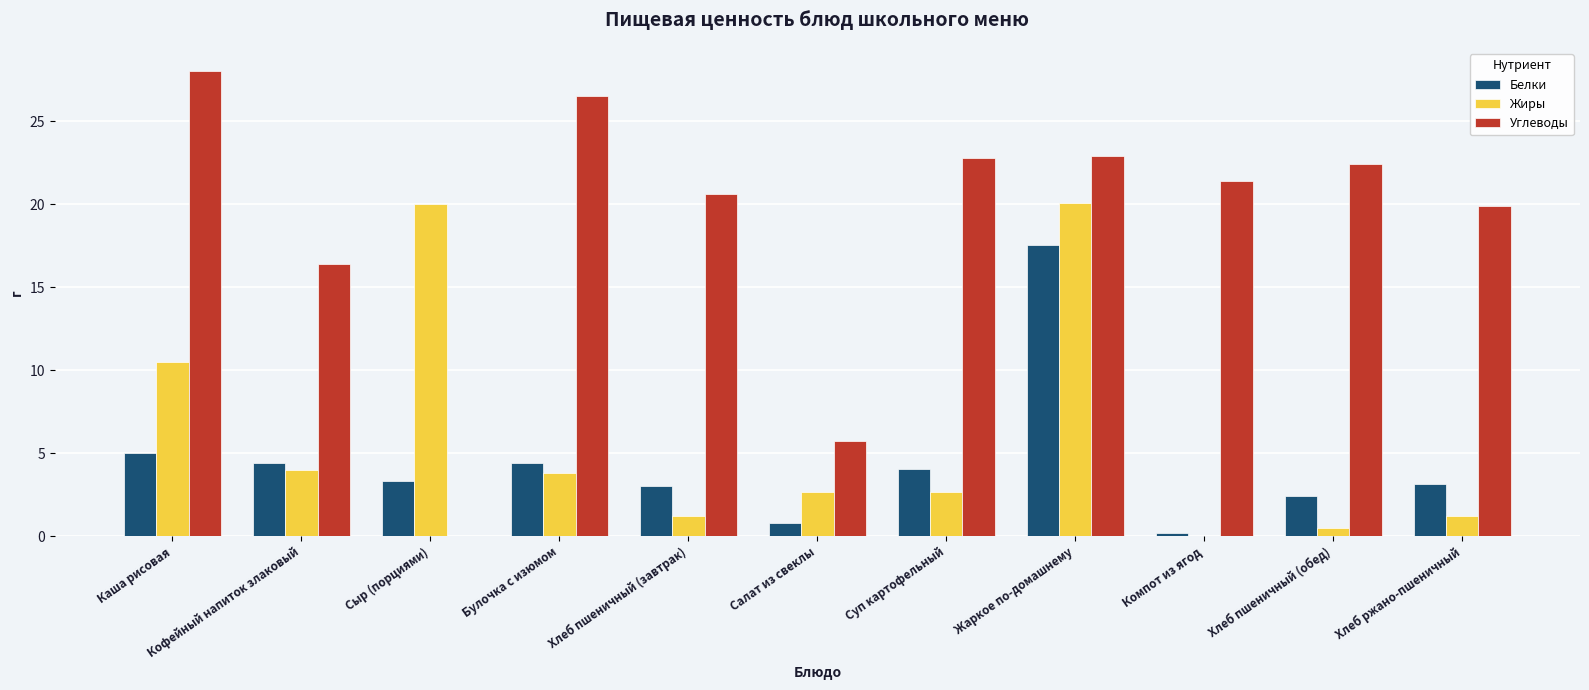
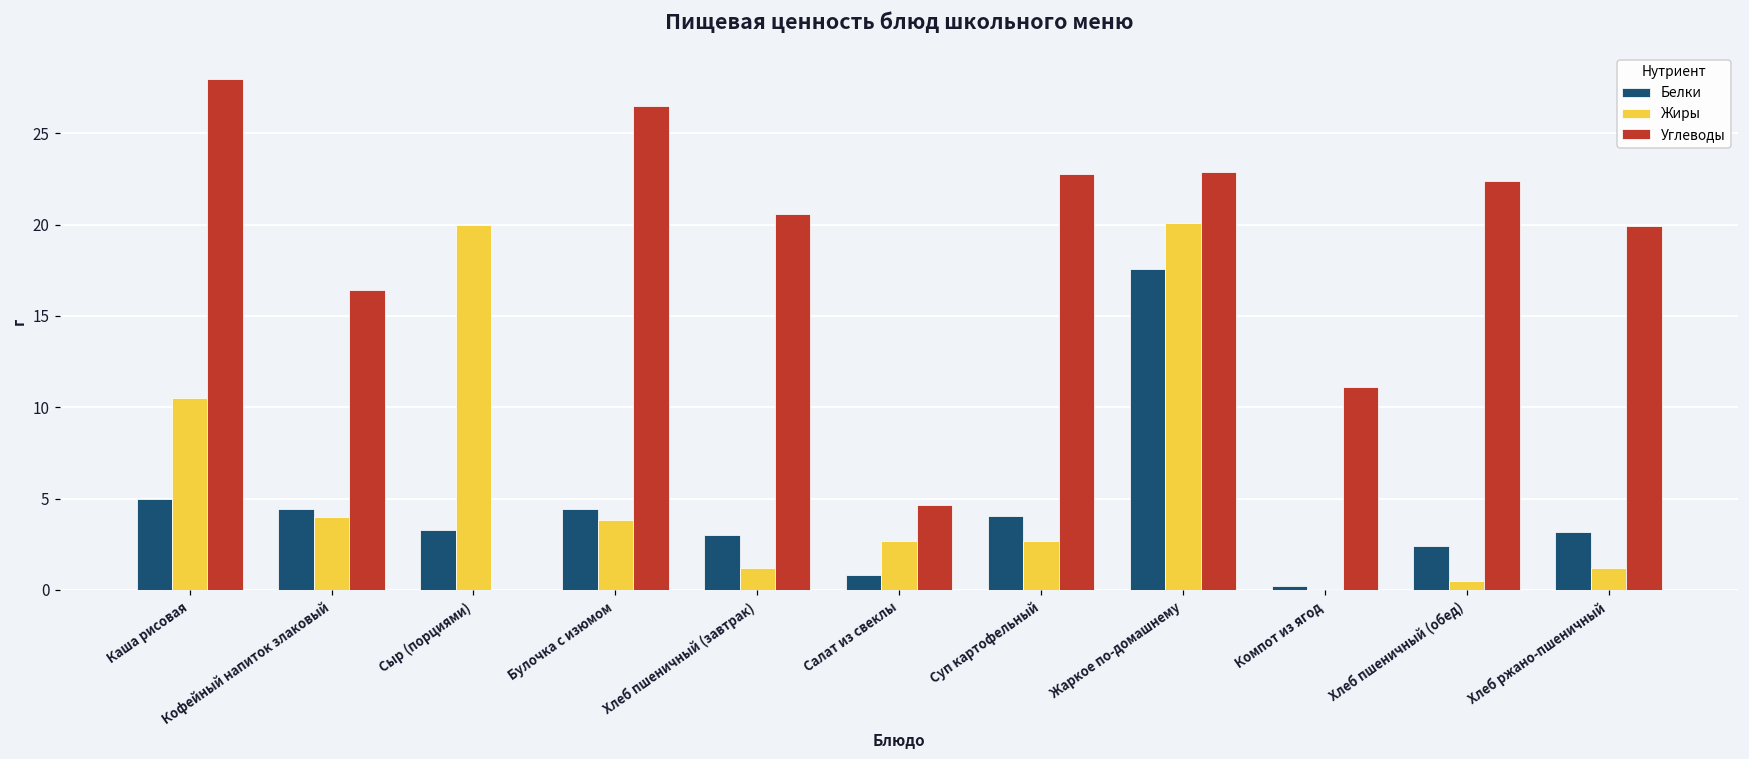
Углеводы, Салат из свеклы: 5.7 -> 4.7
Углеводы, Компот из ягод: 21.4 -> 11.1
